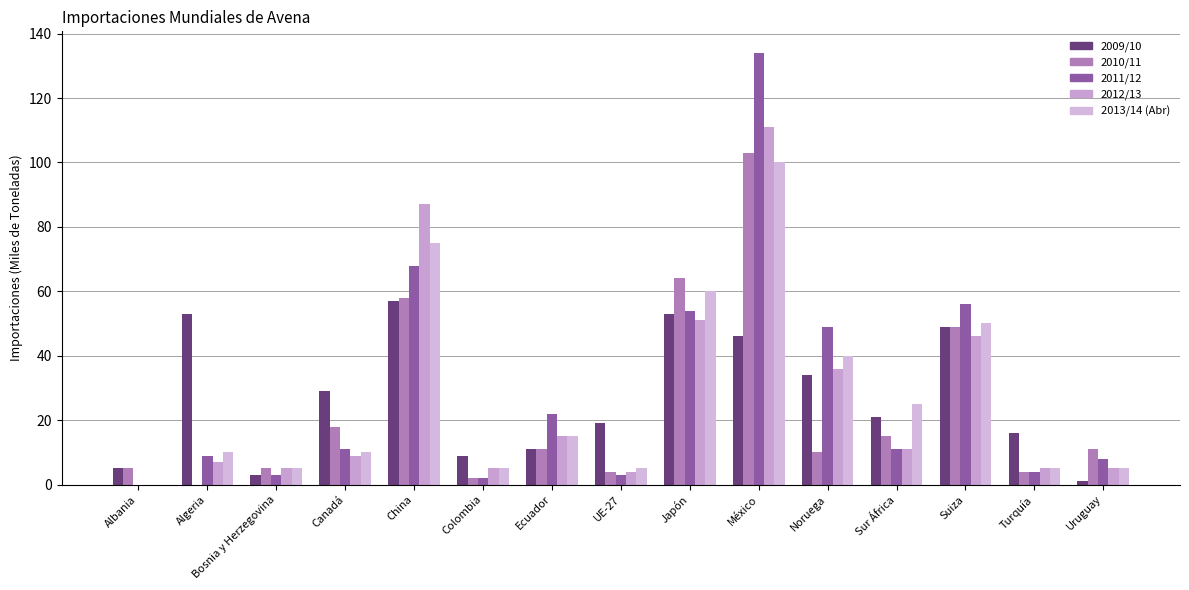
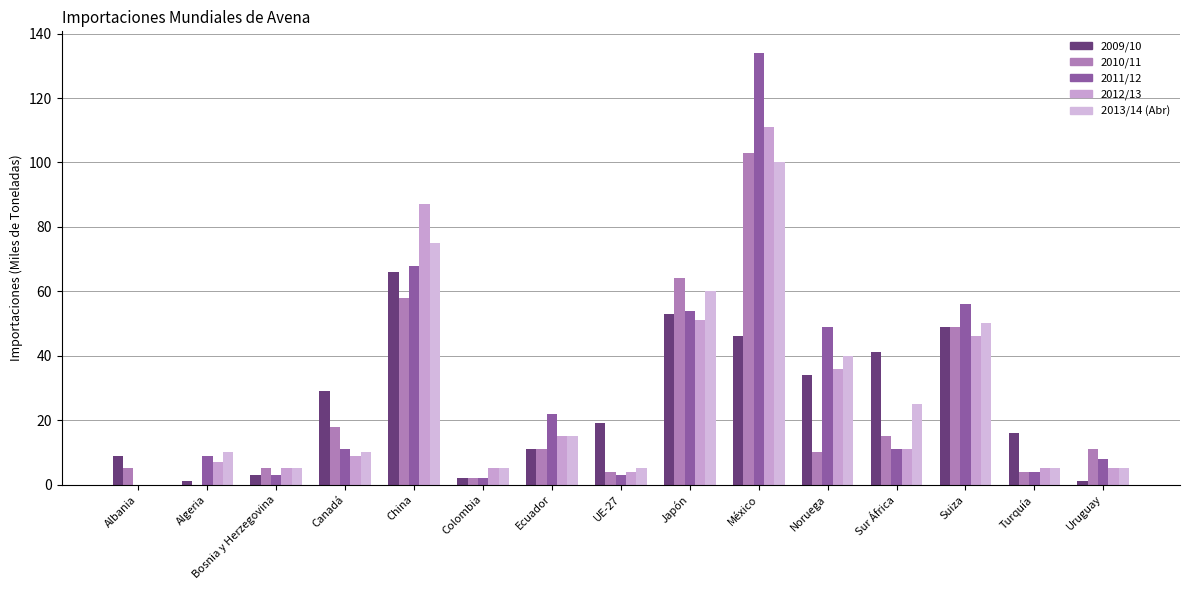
2009/10, Albania: 5 -> 9
2009/10, Algeria: 53 -> 1
2009/10, China: 57 -> 66
2009/10, Colombia: 9 -> 2
2009/10, Sur África: 21 -> 41
